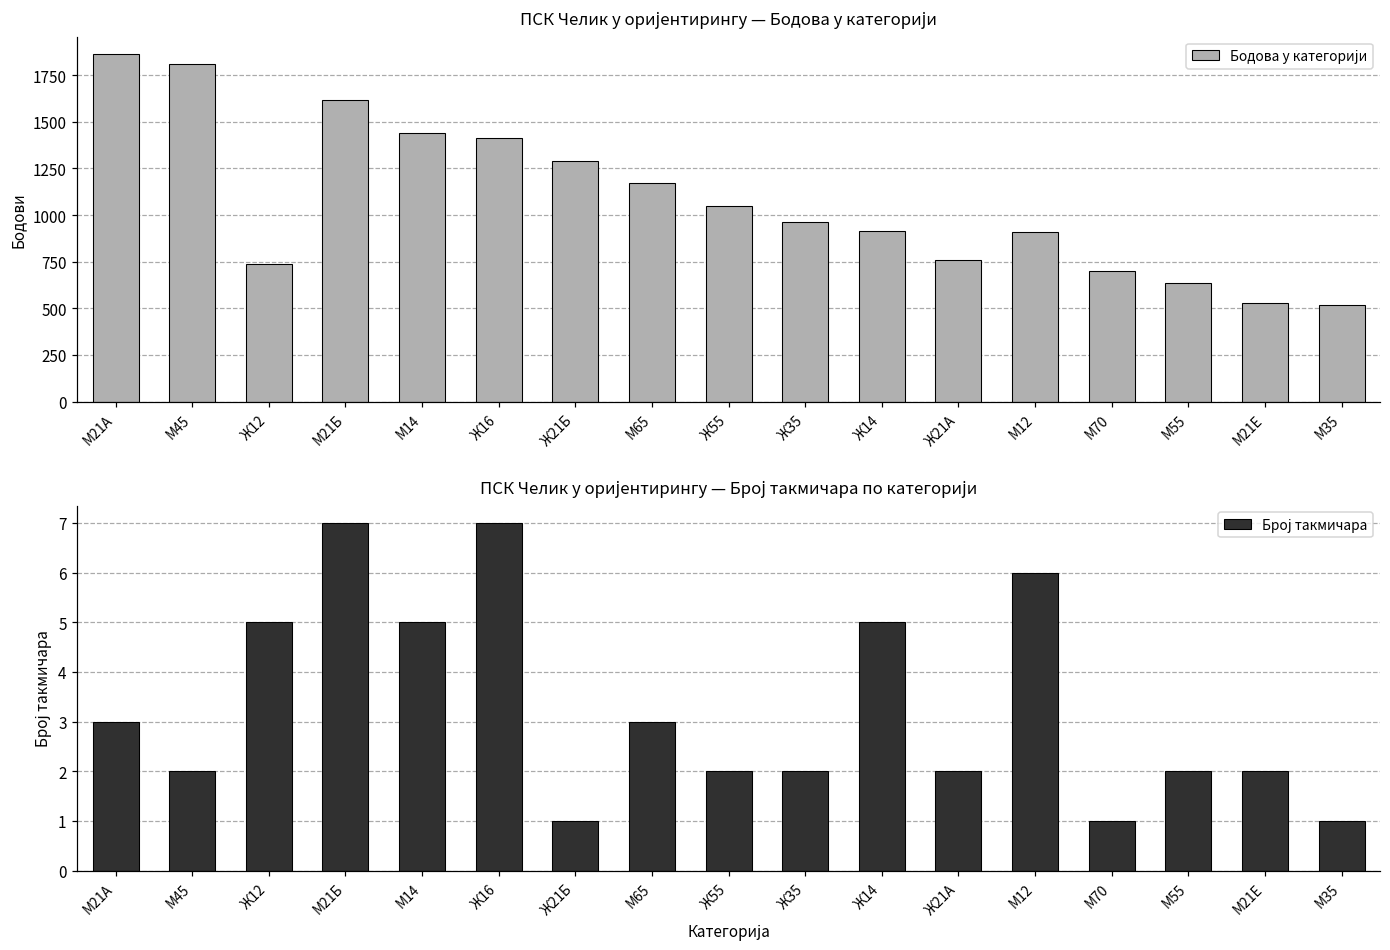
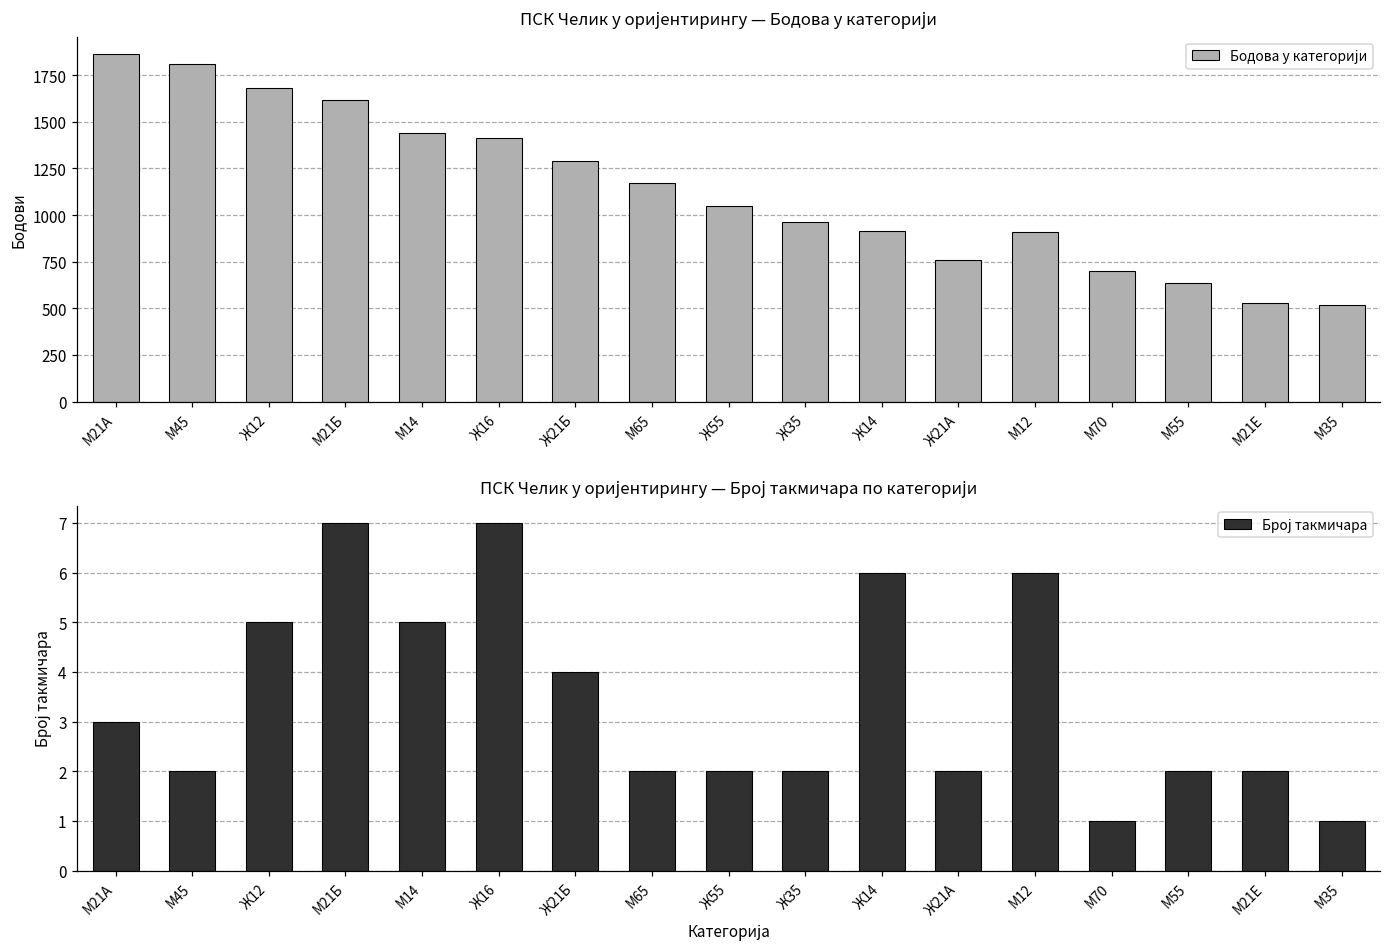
ПСК Челик у оријентирингу — Бодова у категорији, Ж12: 740 -> 1680
ПСК Челик у оријентирингу — Број такмичара по категорији, Ж21Б: 1 -> 4
ПСК Челик у оријентирингу — Број такмичара по категорији, М65: 3 -> 2
ПСК Челик у оријентирингу — Број такмичара по категорији, Ж14: 5 -> 6
